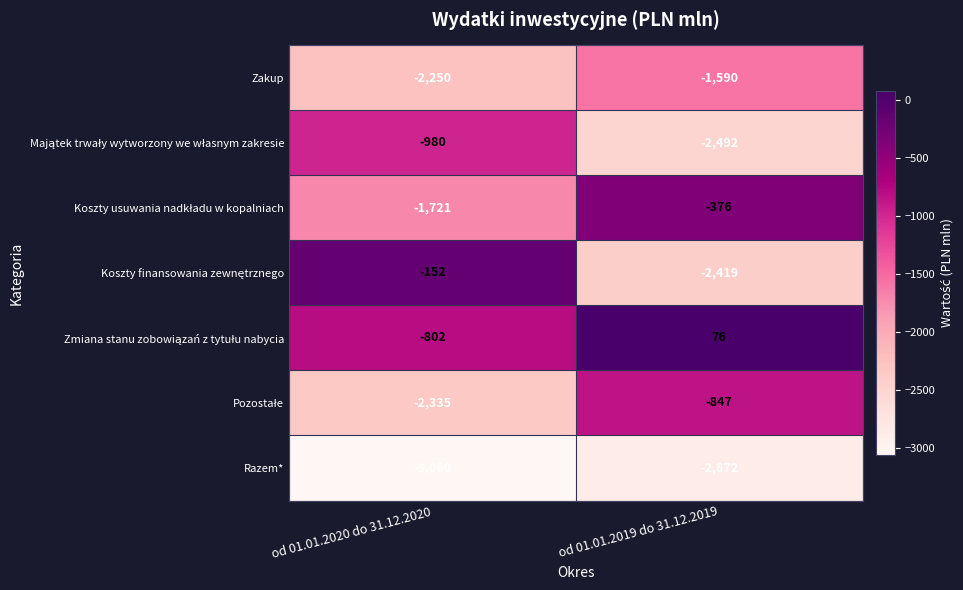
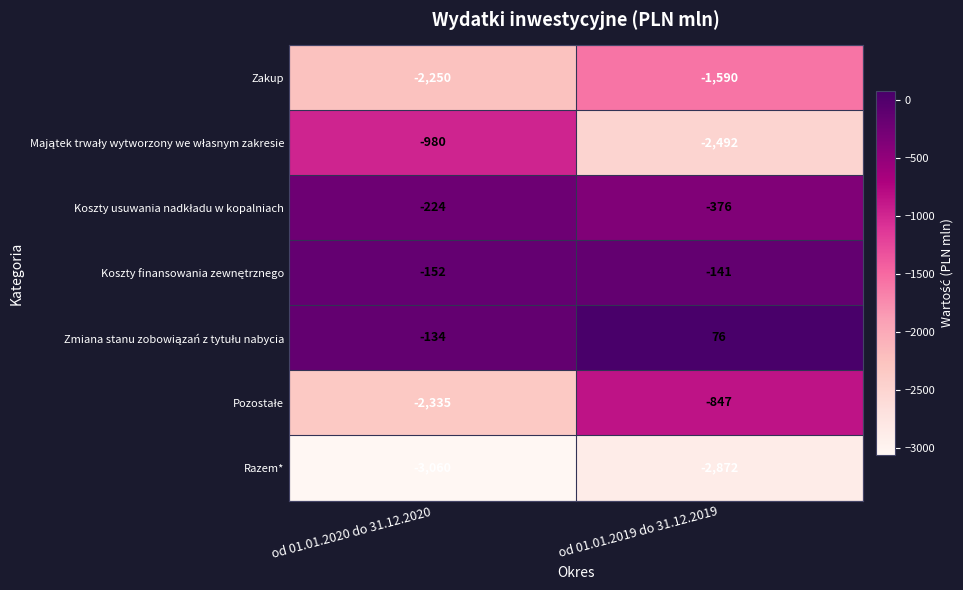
Koszty usuwania nadkładu w kopalniach, od 01.01.2020 do 31.12.2020: -1,721 -> -224
Koszty finansowania zewnętrznego, od 01.01.2019 do 31.12.2019: -2,419 -> -141
Zmiana stanu zobowiązań z tytułu nabycia, od 01.01.2020 do 31.12.2020: -802 -> -134
